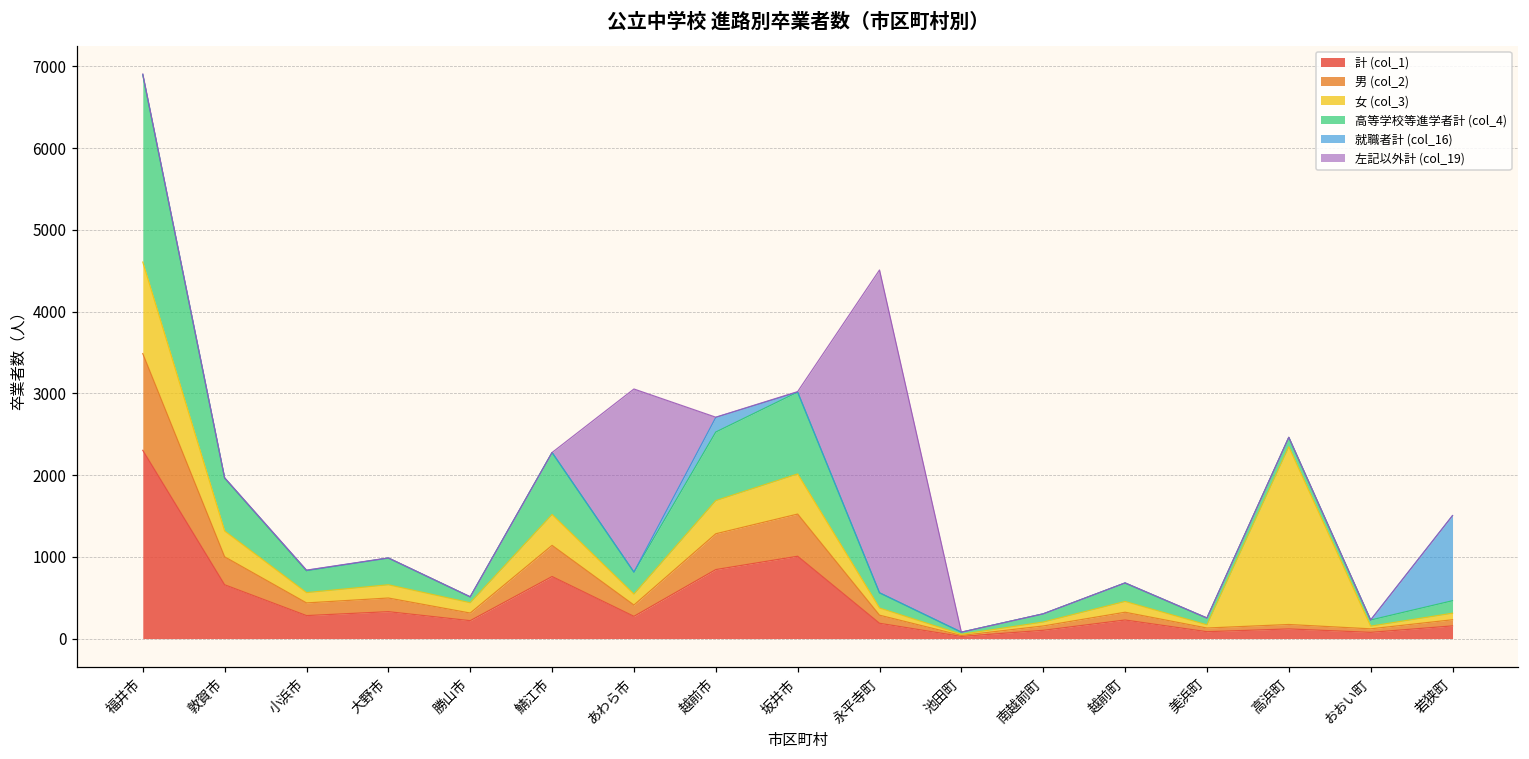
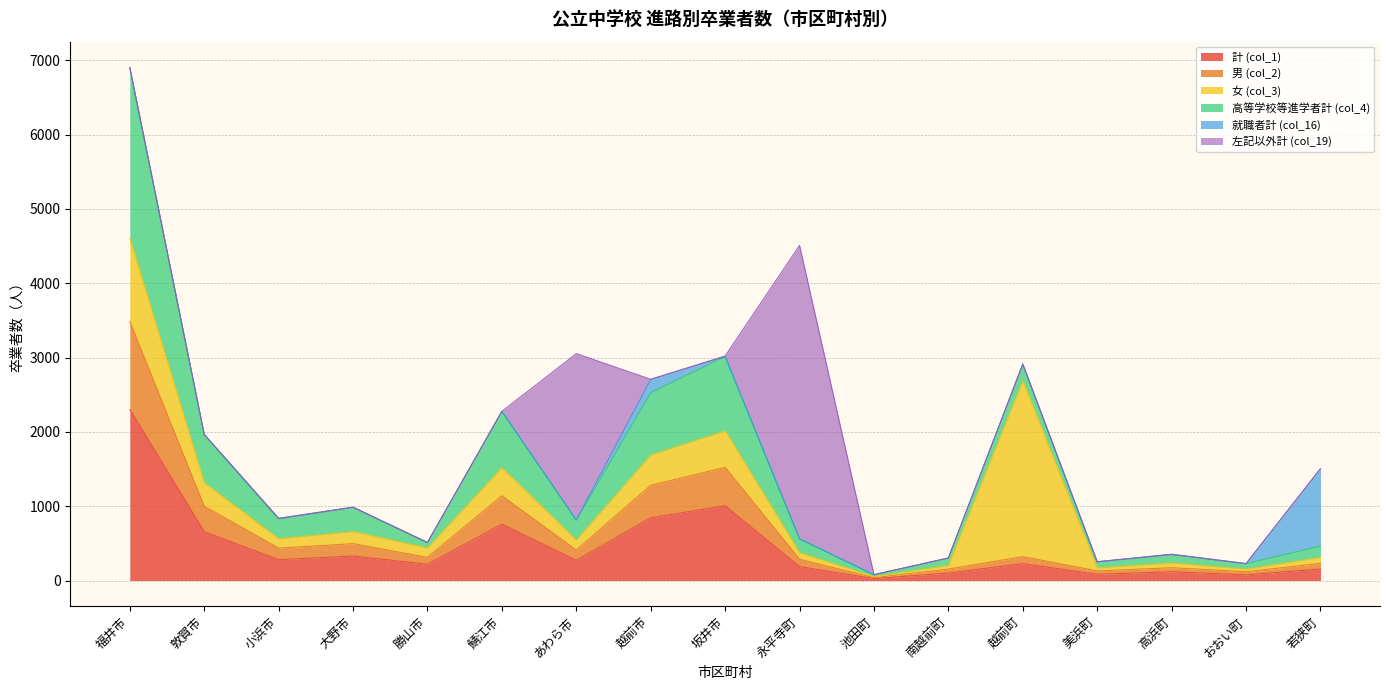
女 (col_3), 越前町: 100 -> 2400
女 (col_3), 高浜町: 2200 -> 100
